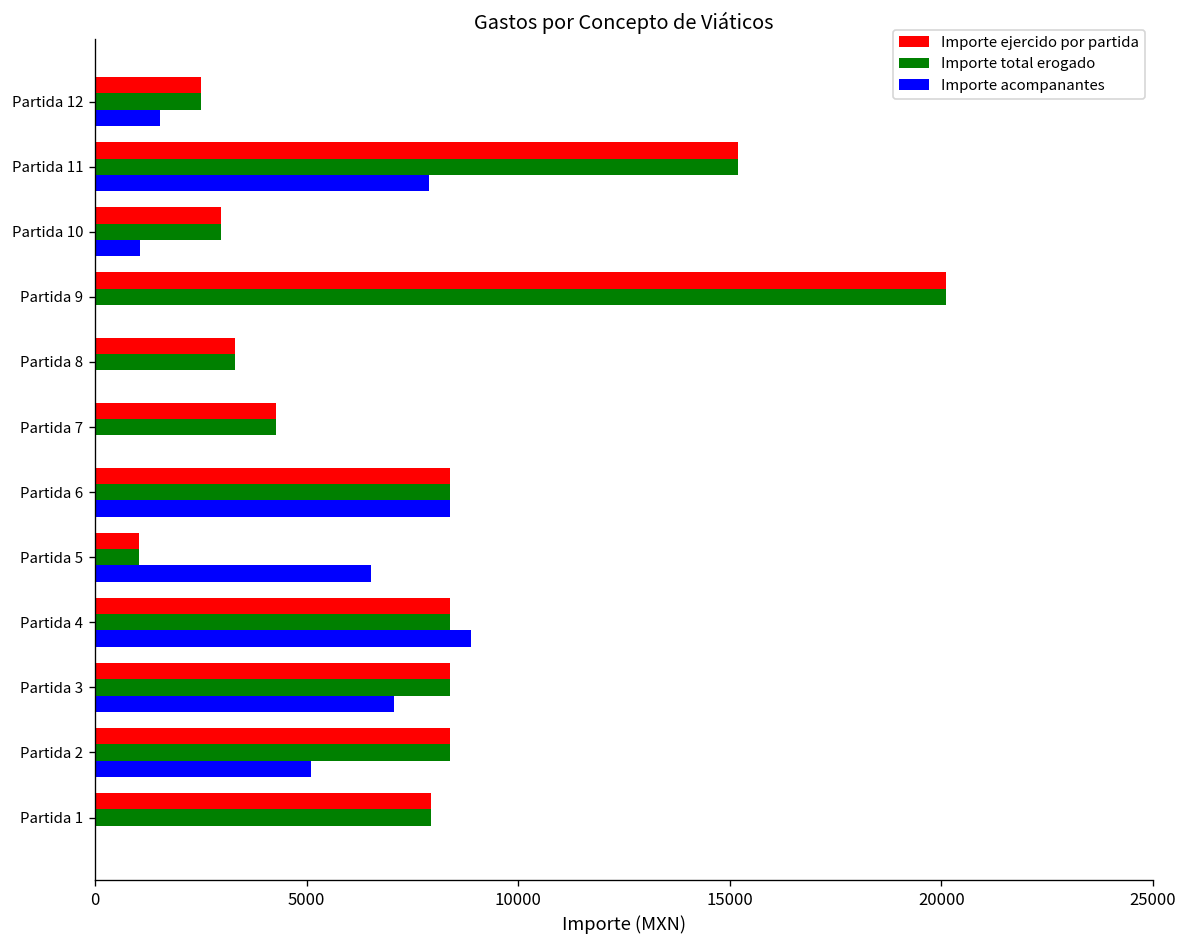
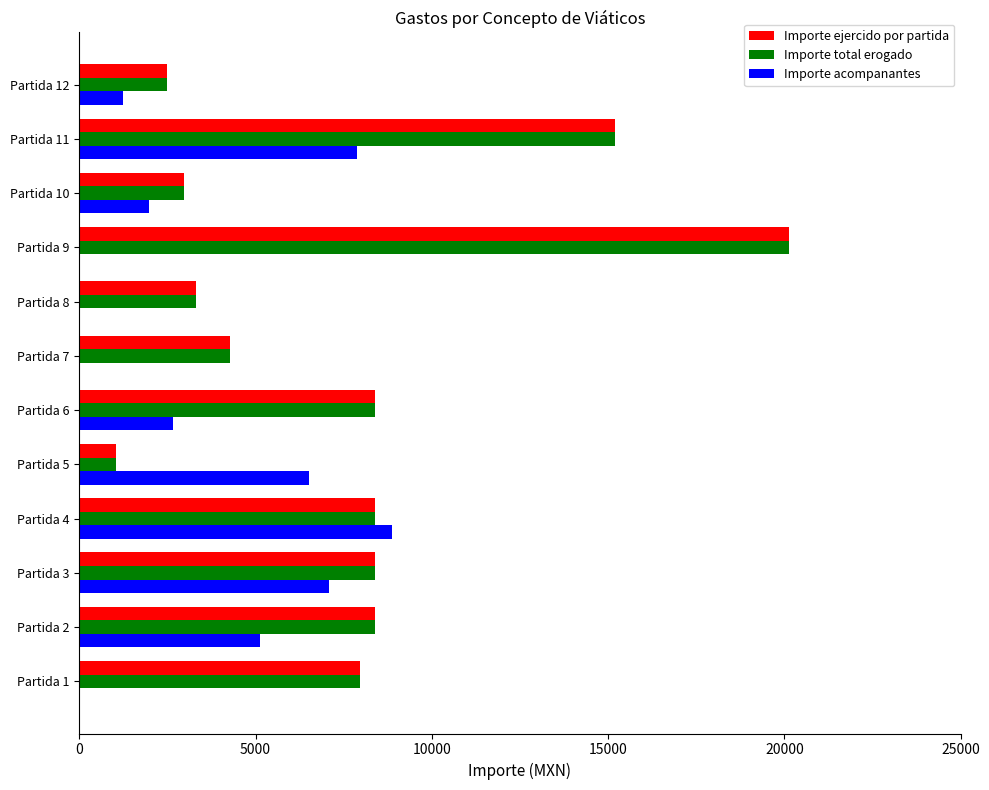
Importe acompanantes, Partida 12: 1500 -> 1300
Importe acompanantes, Partida 10: 1100 -> 2000
Importe acompanantes, Partida 6: 8400 -> 2700
